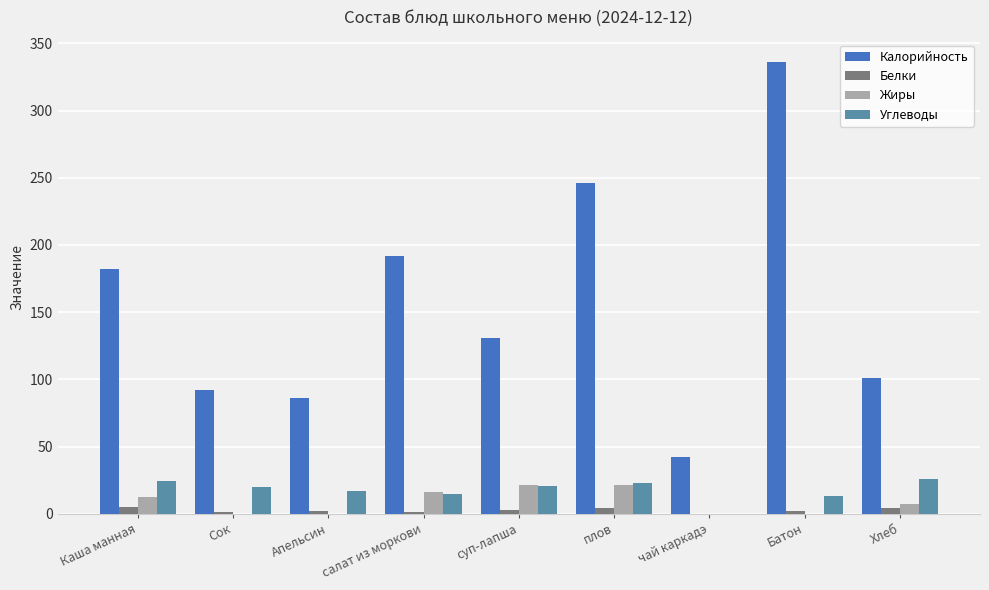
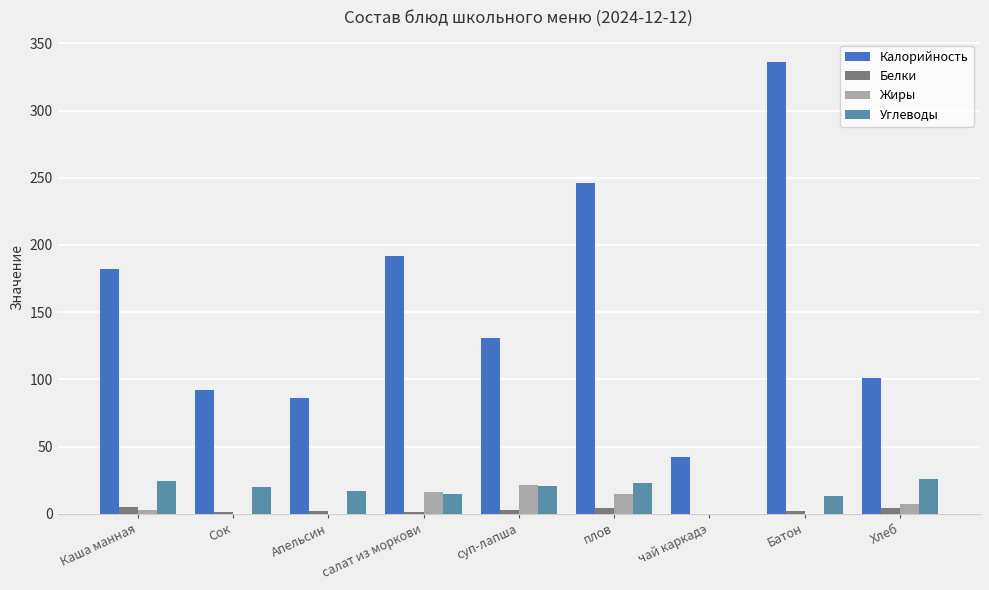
Жиры, Каша манная: 12 -> 3
Жиры, плов: 22 -> 15
